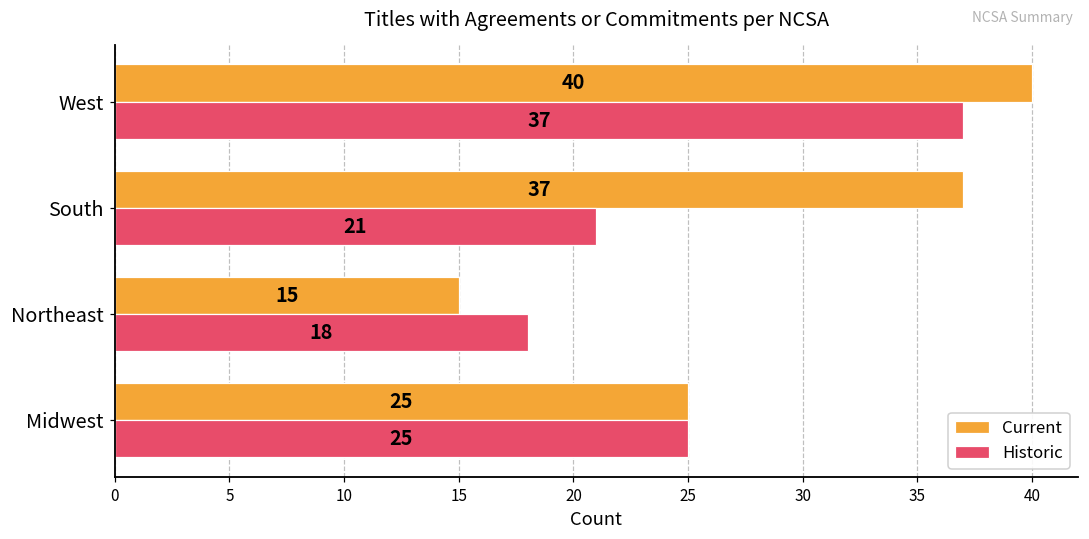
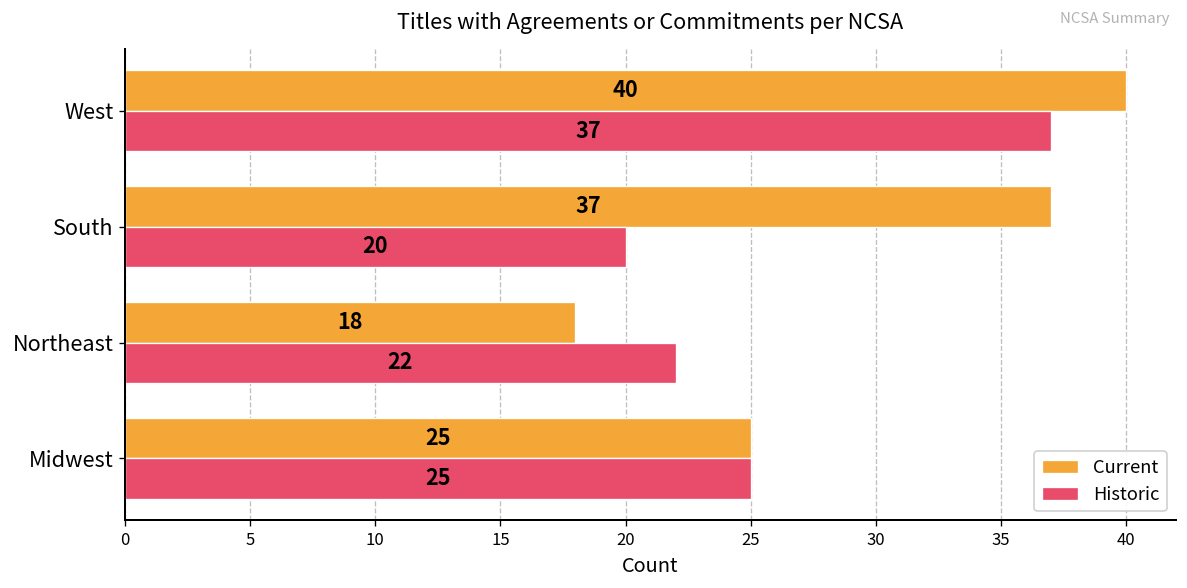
Historic, South: 21 -> 20
Current, Northeast: 15 -> 18
Historic, Northeast: 18 -> 22
